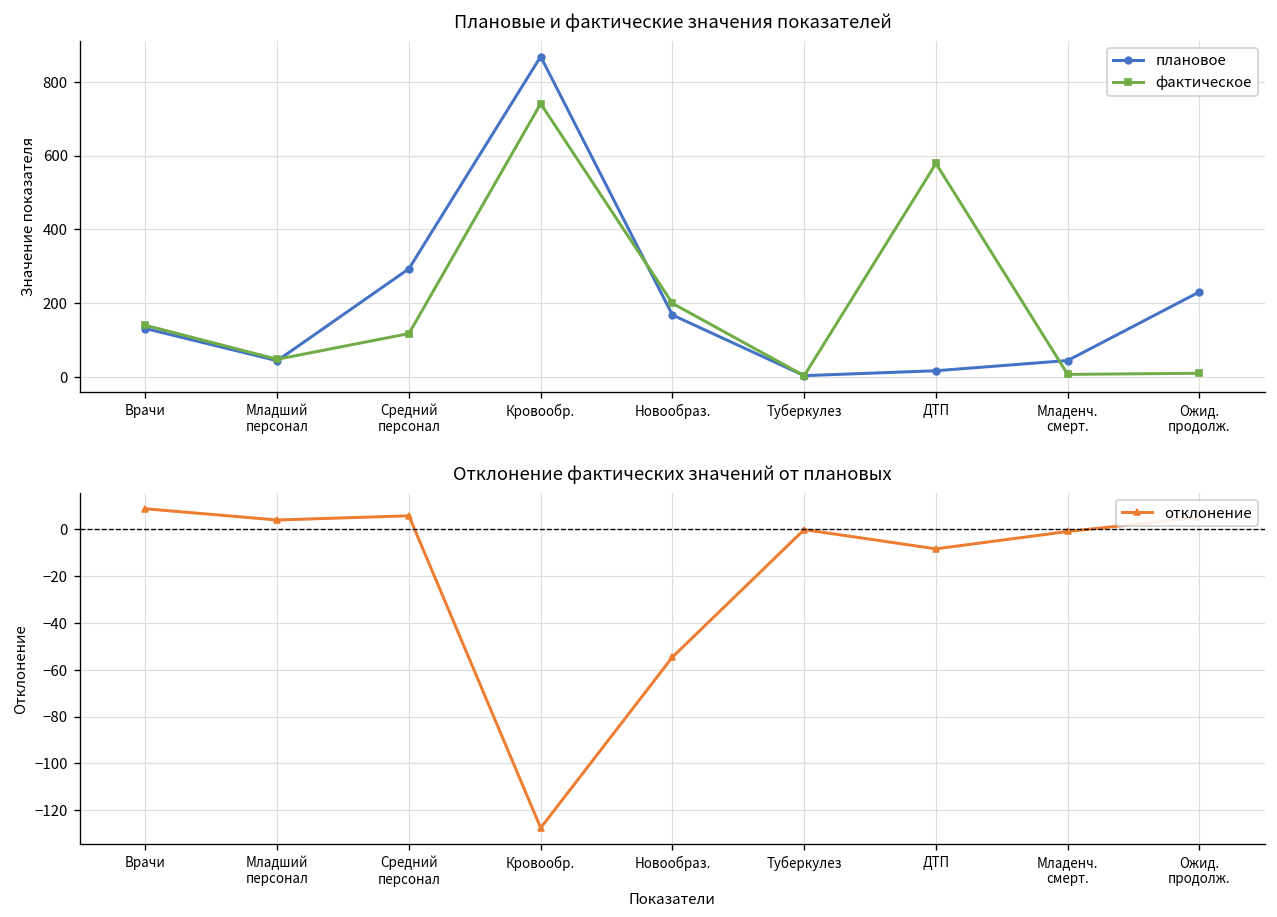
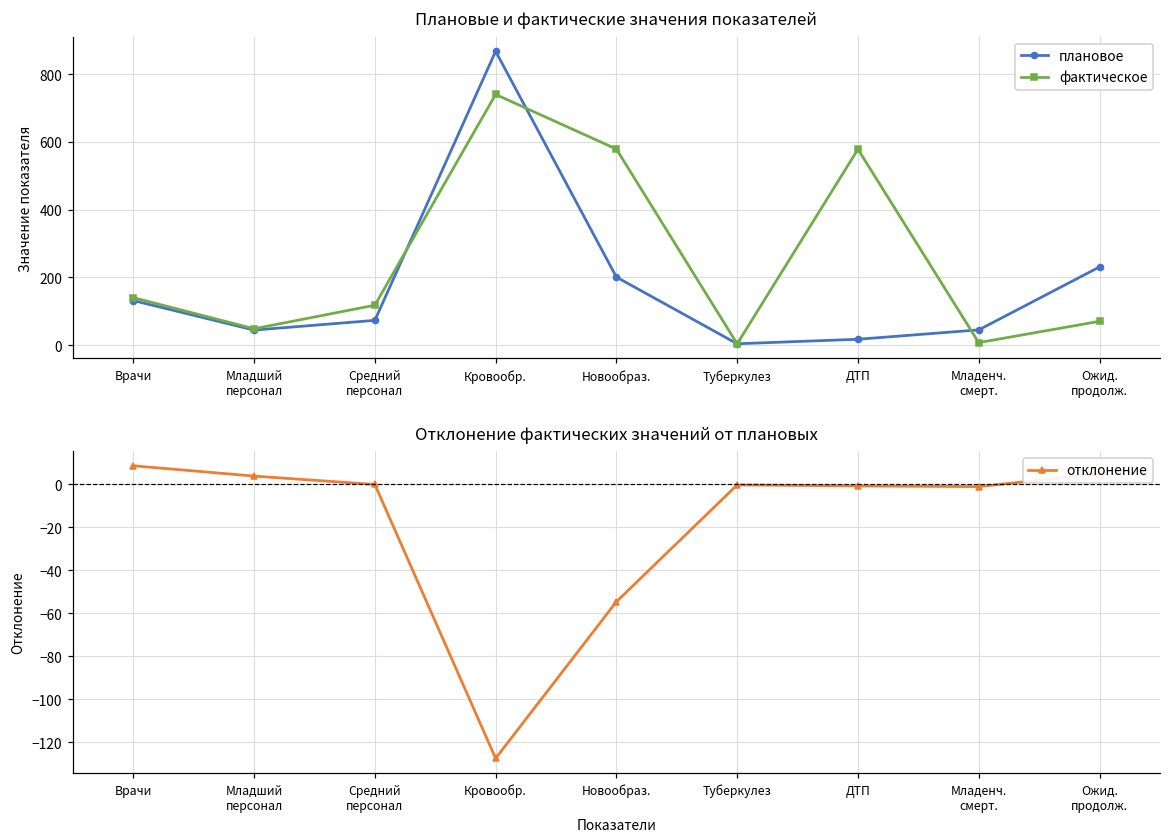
Плановые и фактические значения показателей, плановое, Средний персонал: 290 -> 70
Плановые и фактические значения показателей, плановое, Новообраз.: 170 -> 200
Плановые и фактические значения показателей, фактическое, Новообраз.: 200 -> 580
Плановые и фактические значения показателей, фактическое, Ожид. продолж.: 10 -> 70
Отклонение фактических значений от плановых, Средний персонал: 6 -> 0
Отклонение фактических значений от плановых, ДТП: -8 -> -1
